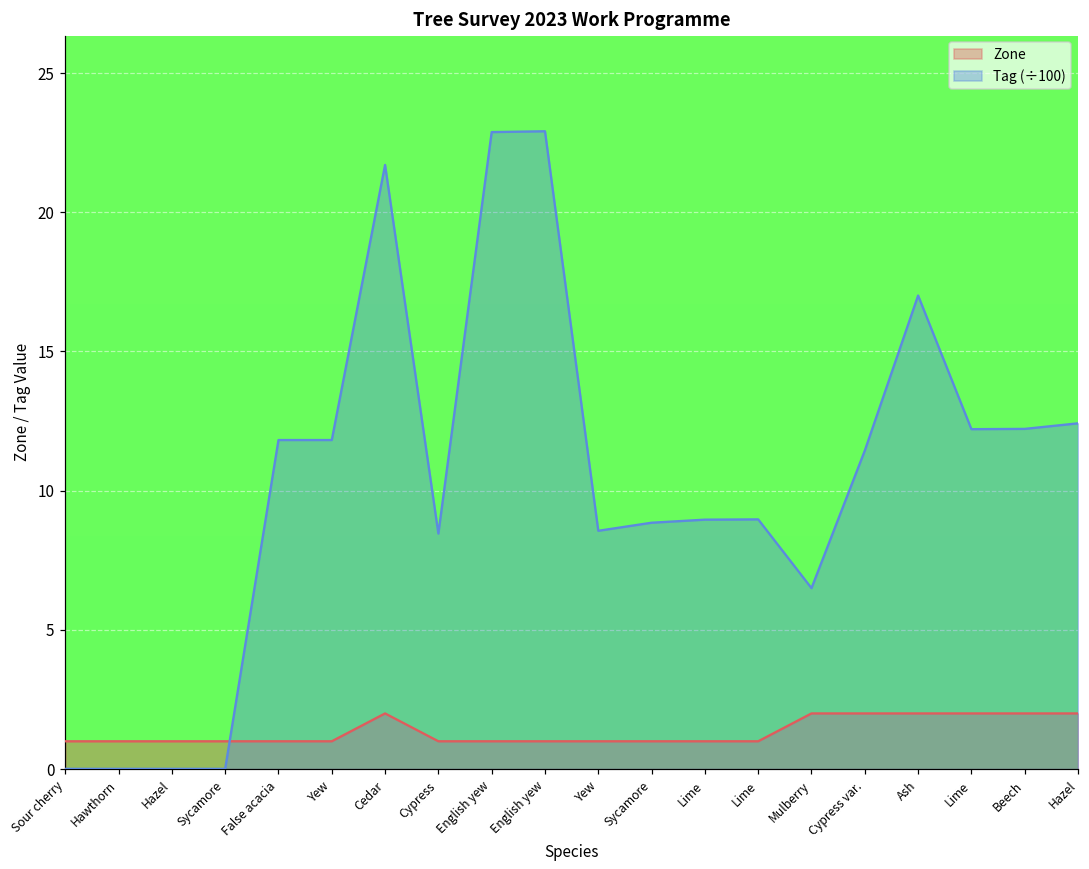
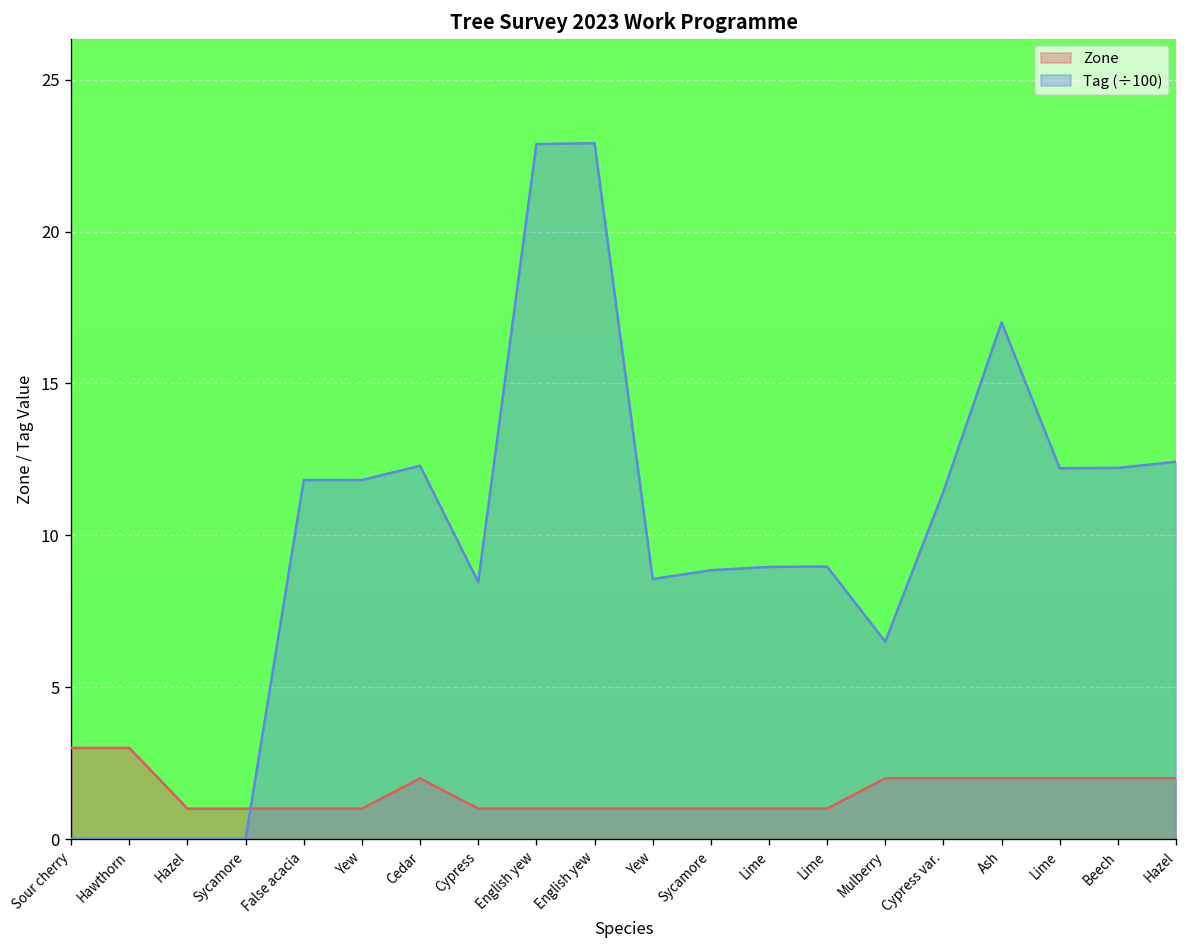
Zone, Sour cherry: 1 -> 3
Zone, Hawthorn: 1 -> 3
Tag (÷100), Cedar: 21.7 -> 12.3
